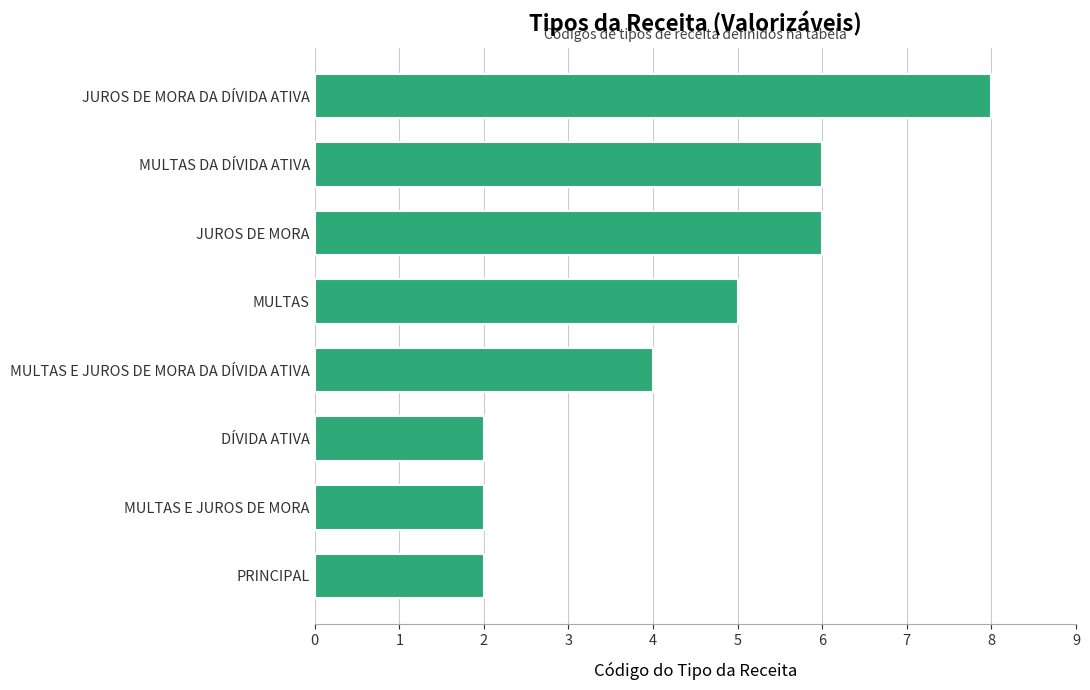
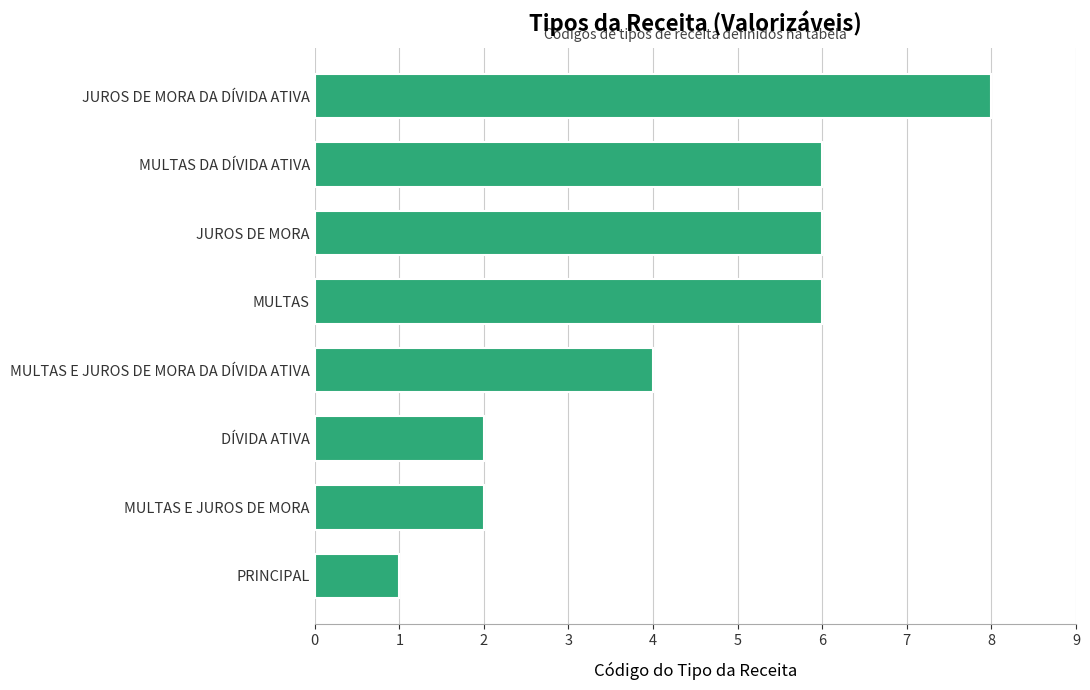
MULTAS: 5 -> 6
PRINCIPAL: 2 -> 1
